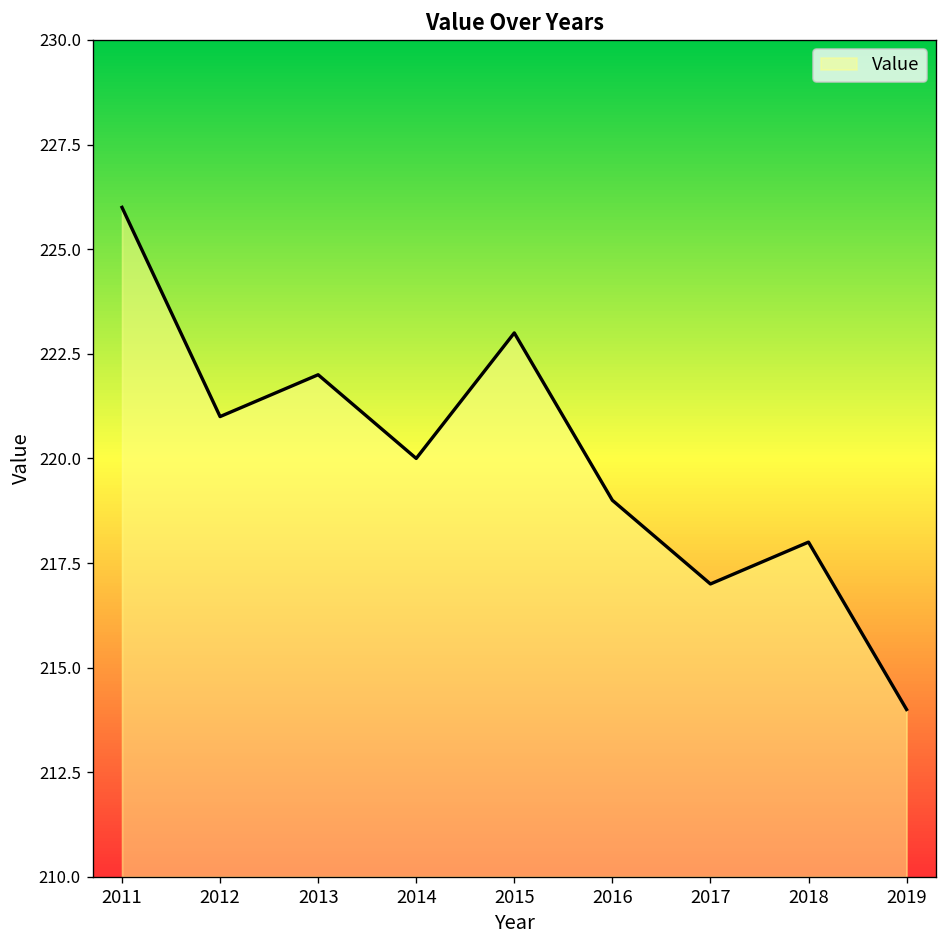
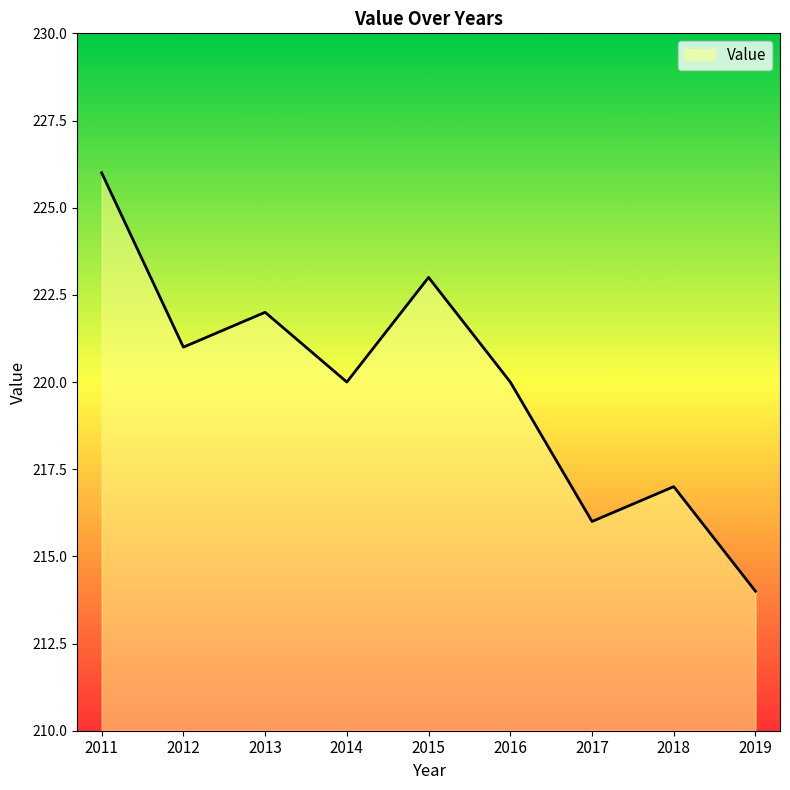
2016: 219 -> 220
2017: 217 -> 216
2018: 218 -> 217
